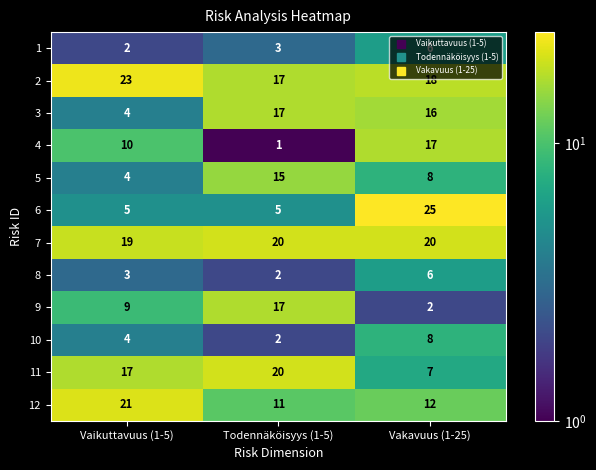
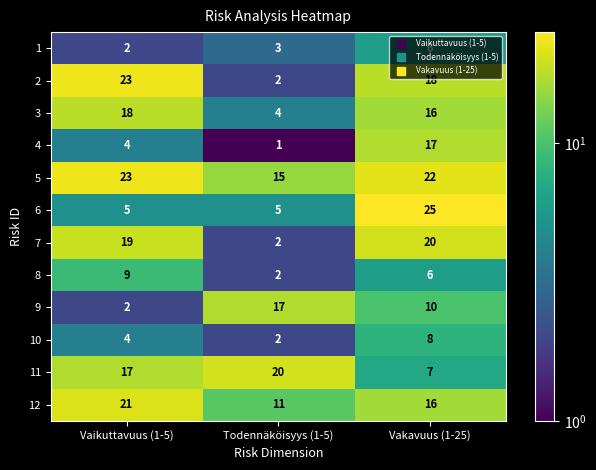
2, Todennäköisyys (1-5): 17 -> 2
3, Vaikuttavuus (1-5): 4 -> 18
3, Todennäköisyys (1-5): 17 -> 4
4, Vaikuttavuus (1-5): 10 -> 4
5, Vaikuttavuus (1-5): 4 -> 23
5, Vakavuus (1-25): 8 -> 22
7, Todennäköisyys (1-5): 20 -> 2
8, Vaikuttavuus (1-5): 3 -> 9
9, Vaikuttavuus (1-5): 9 -> 2
9, Vakavuus (1-25): 2 -> 10
12, Vakavuus (1-25): 12 -> 16
